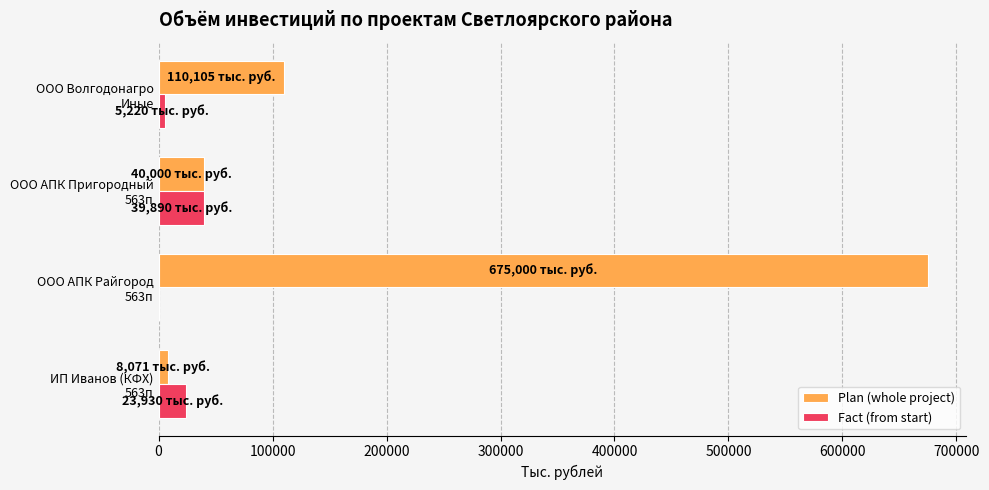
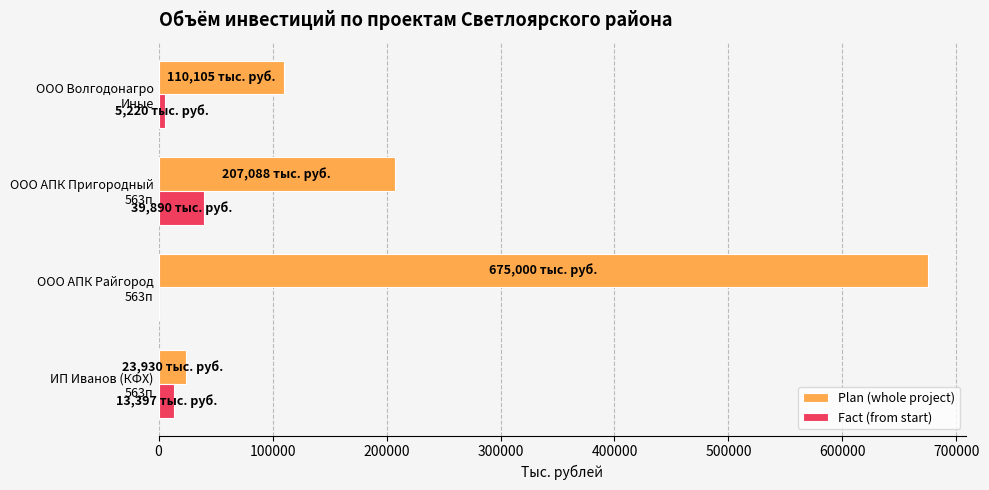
Plan (whole project), ООО АПК Пригородный 563п: 40,000 -> 207,088
Plan (whole project), ИП Иванов (КФХ) 563п: 8,071 -> 23,930
Fact (from start), ИП Иванов (КФХ) 563п: 23,930 -> 13,397
